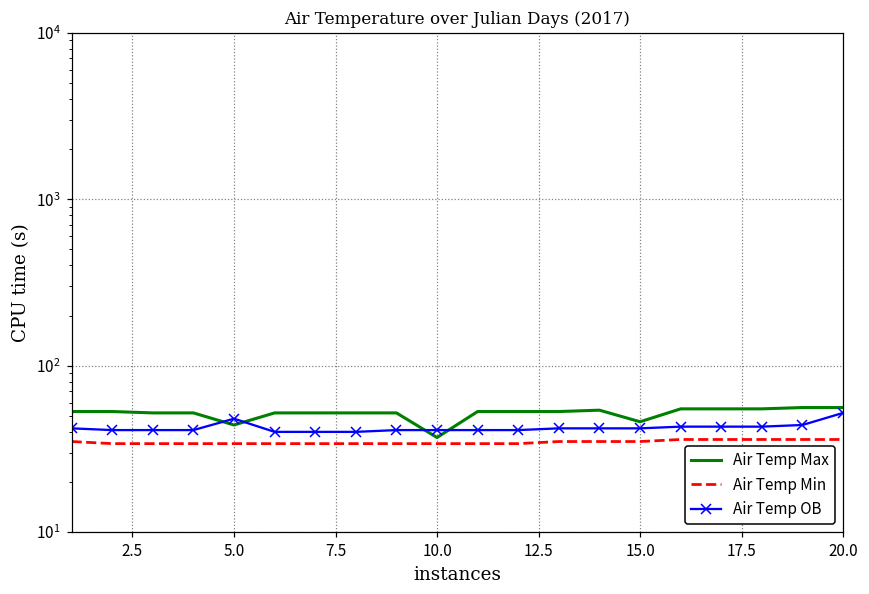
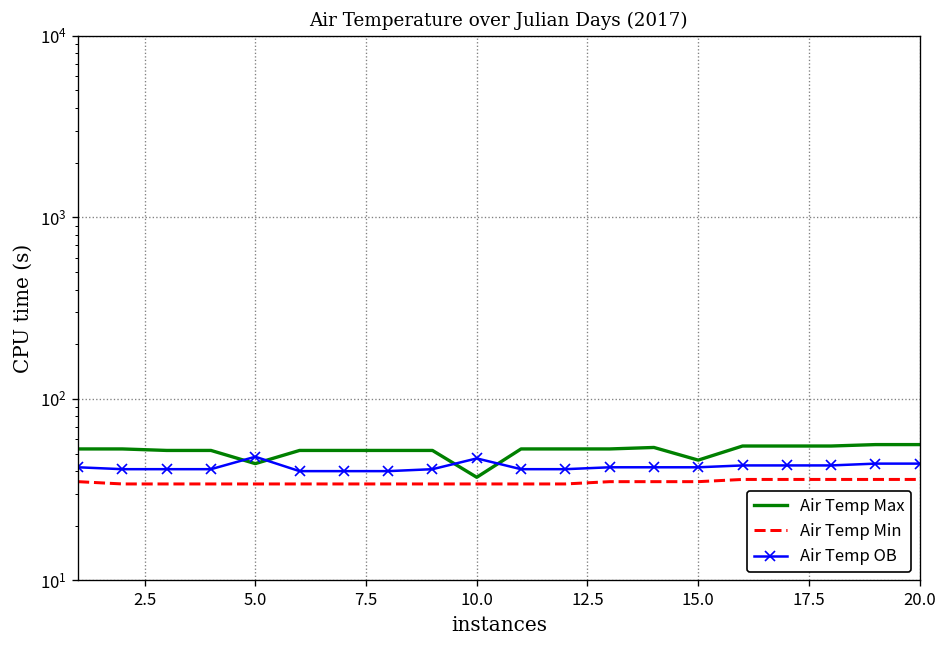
Air Temp OB, 10.0: 41 -> 47
Air Temp OB, 20.0: 52 -> 44
